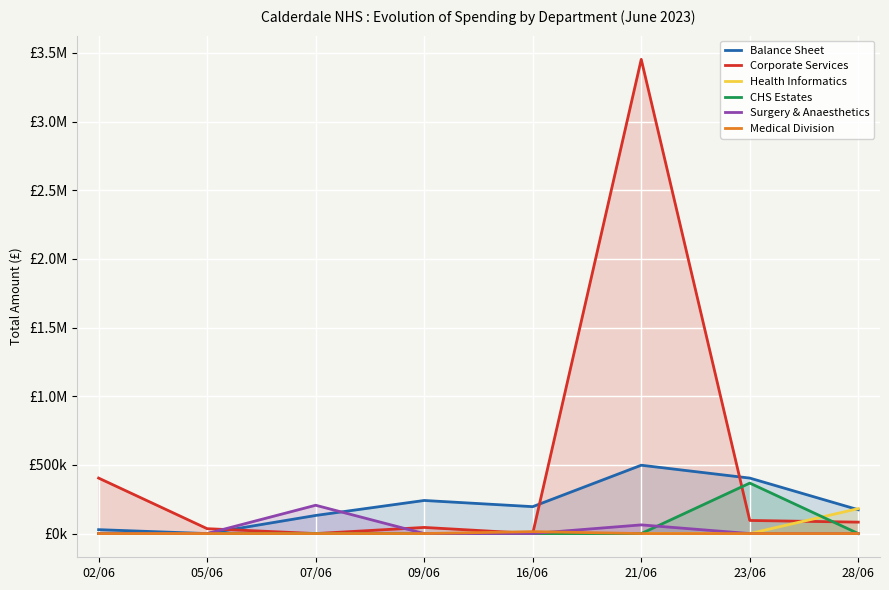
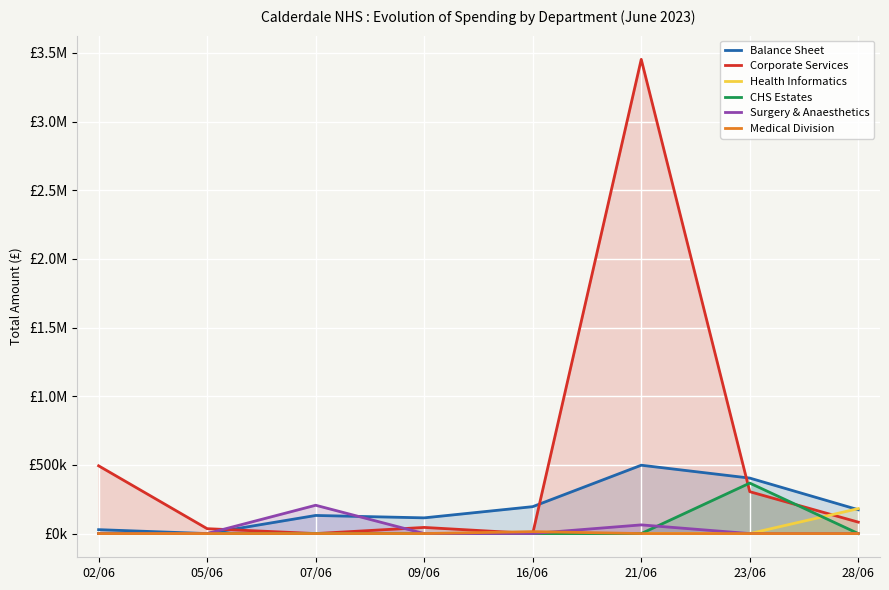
Corporate Services, 02/06: £400000 -> £490000
Balance Sheet, 09/06: £240000 -> £110000
Corporate Services, 23/06: £100000 -> £300000
